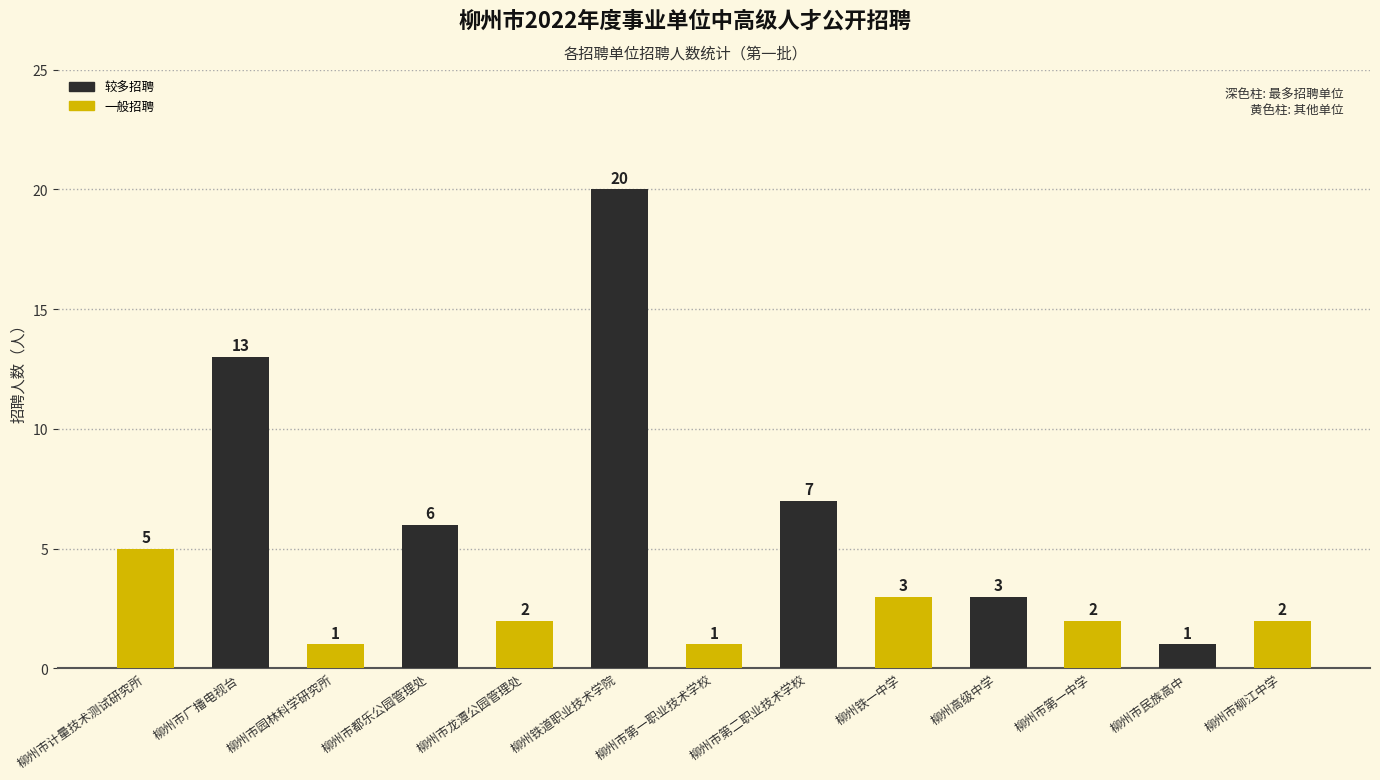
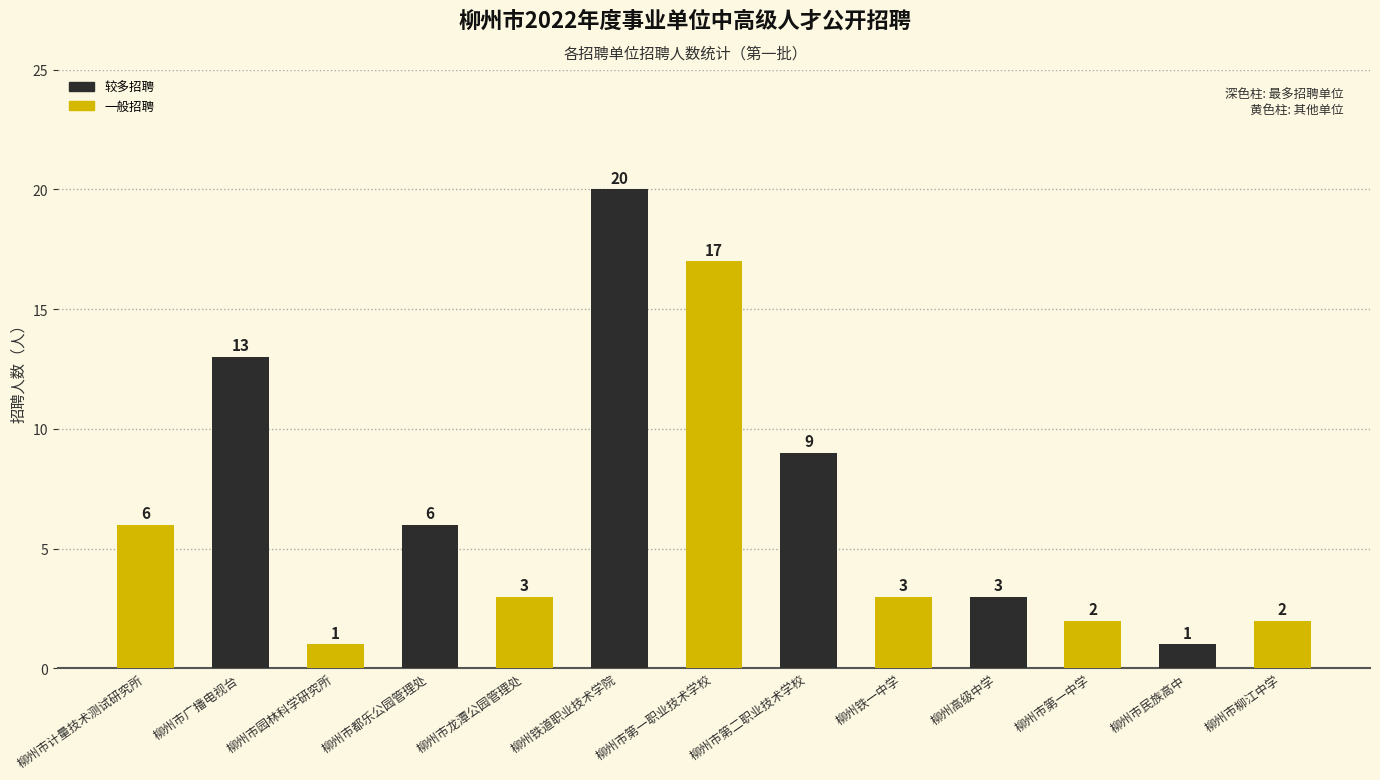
柳州市计量技术测试研究所: 5 -> 6
柳州市龙潭公园管理处: 2 -> 3
柳州市第一职业技术学校: 1 -> 17
柳州市第二职业技术学校: 7 -> 9
